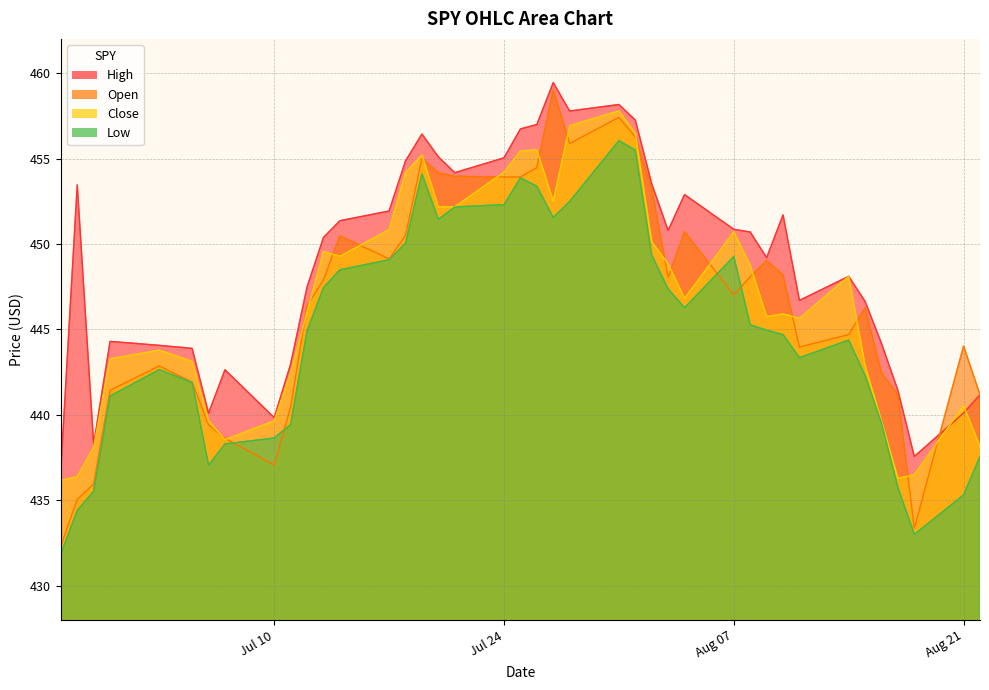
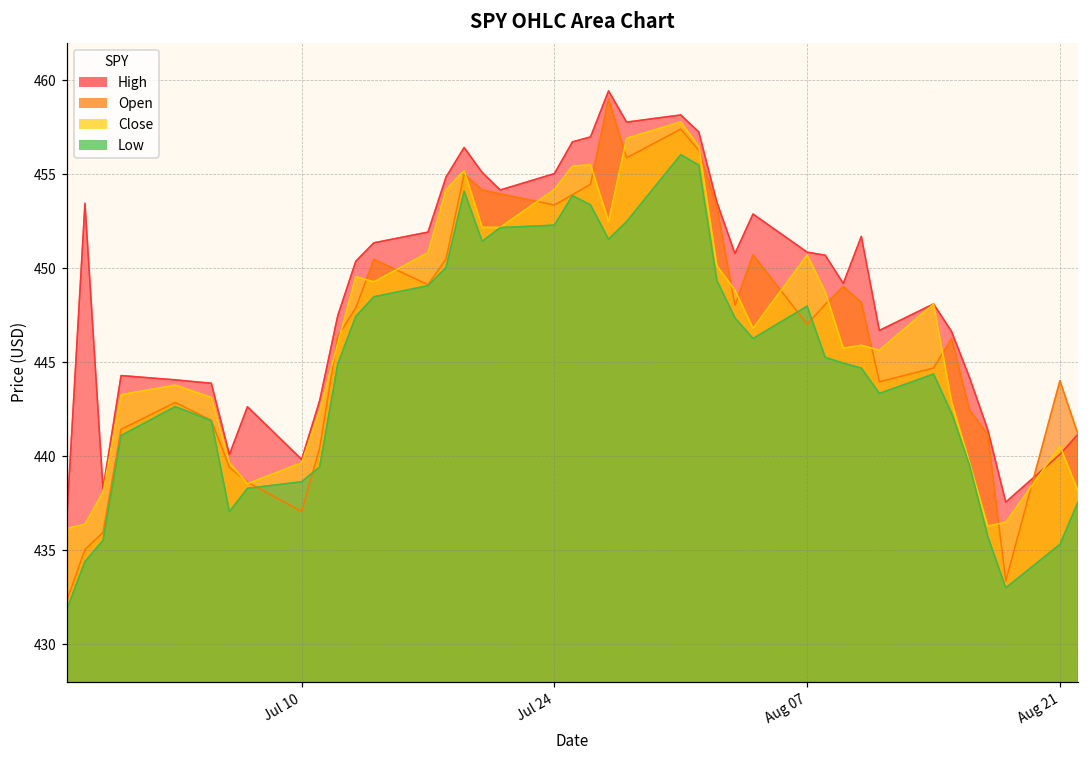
Open, Jul 24: 453.9 -> 453.4
Low, Aug 07: 449.3 -> 448.0
